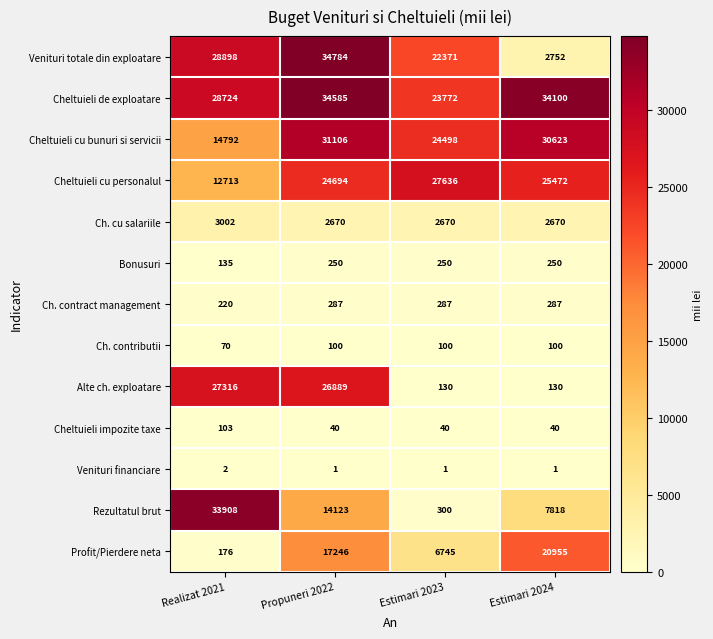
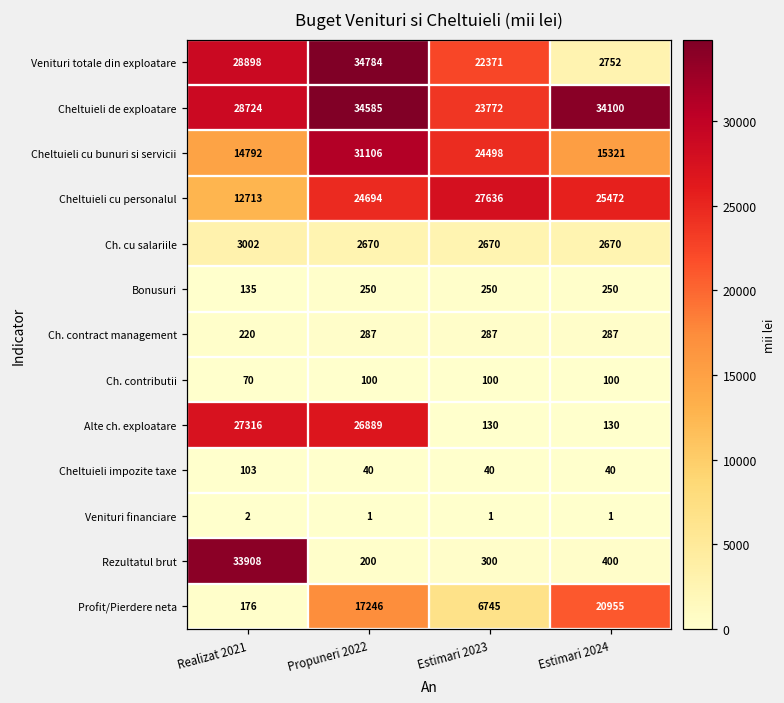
Cheltuieli cu bunuri si servicii, Estimari 2024: 30623 -> 15321
Rezultatul brut, Propuneri 2022: 14123 -> 200
Rezultatul brut, Estimari 2024: 7818 -> 400
